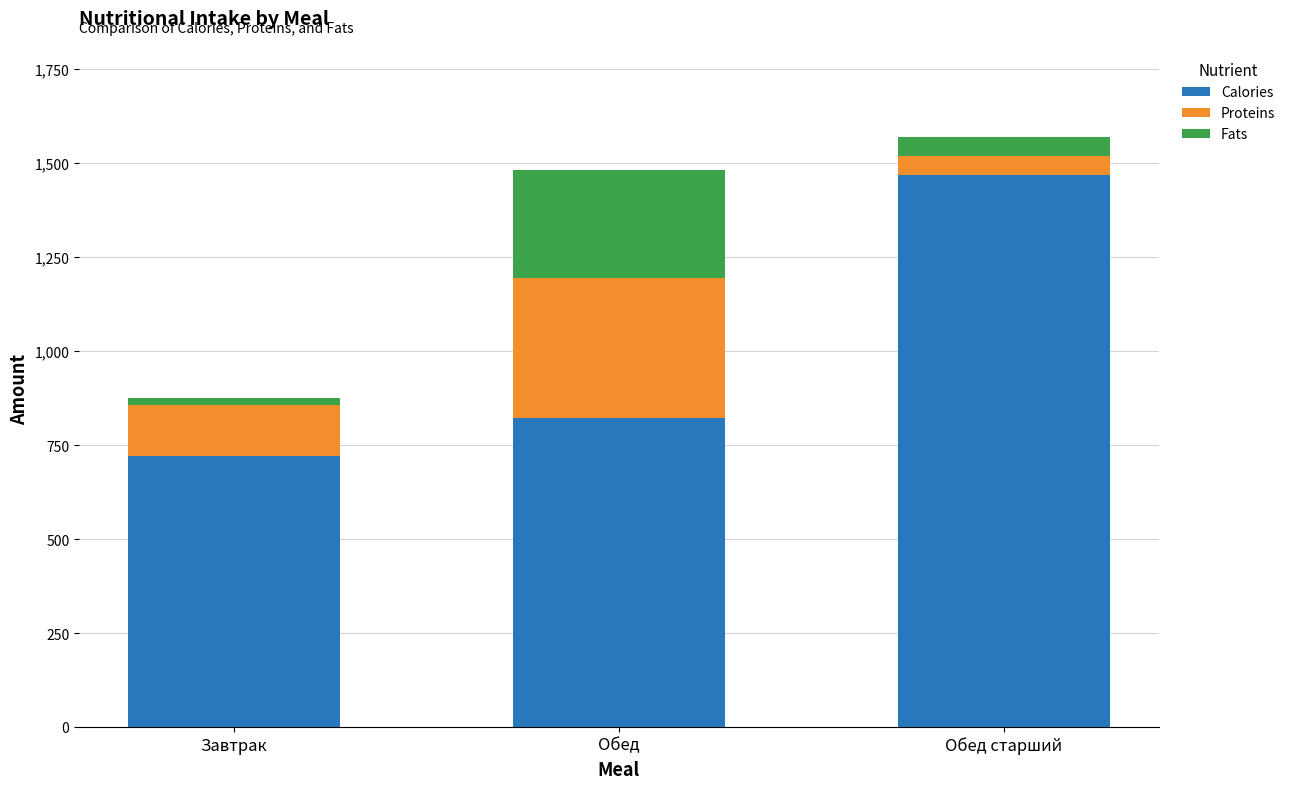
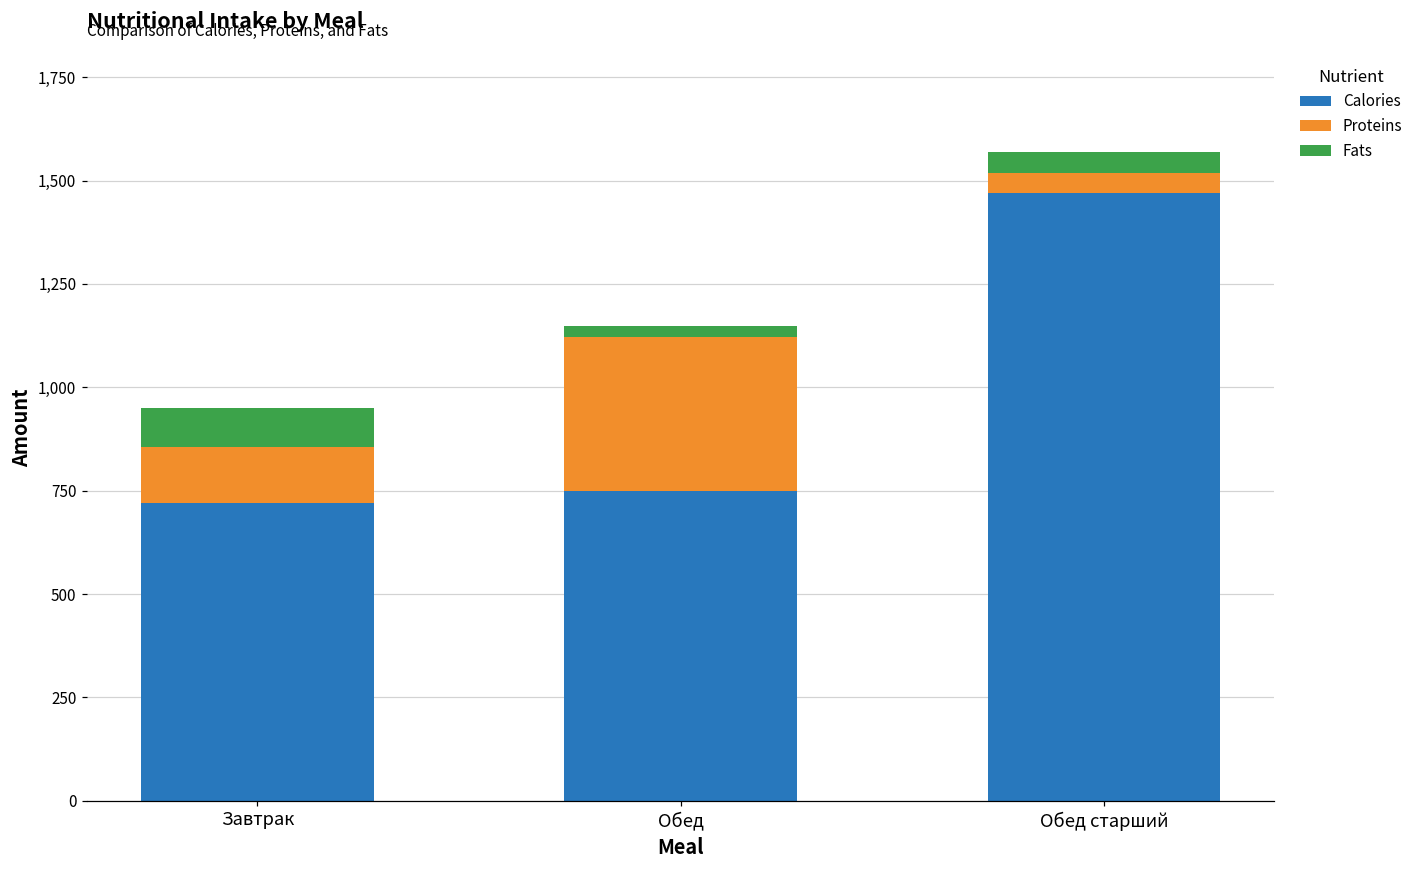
Fats, Завтрак: 20 -> 90
Calories, Обед: 820 -> 750
Fats, Обед: 290 -> 30
